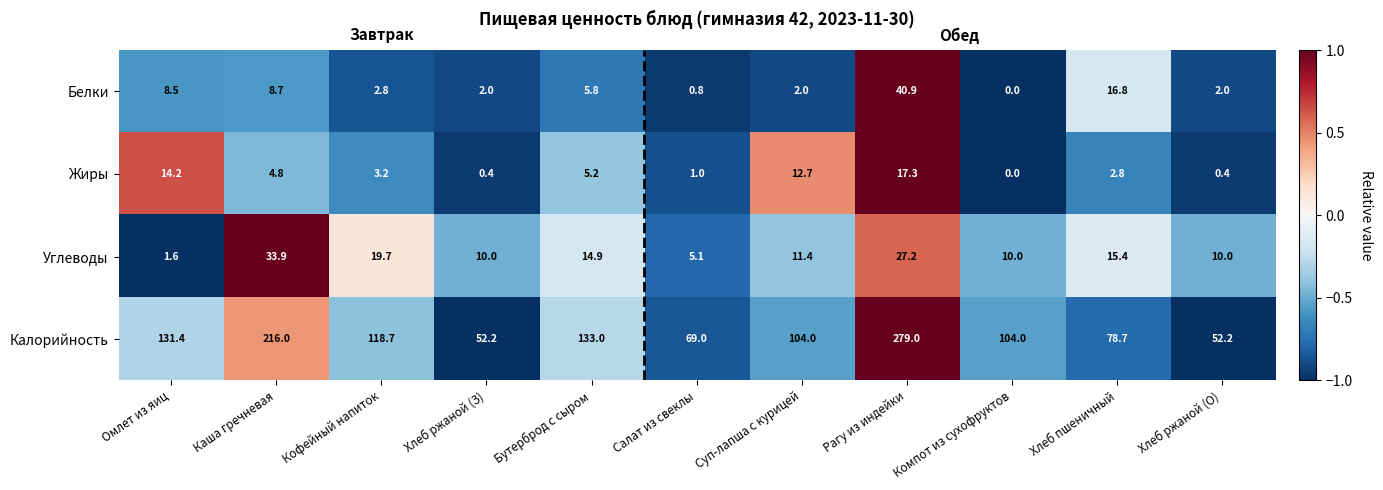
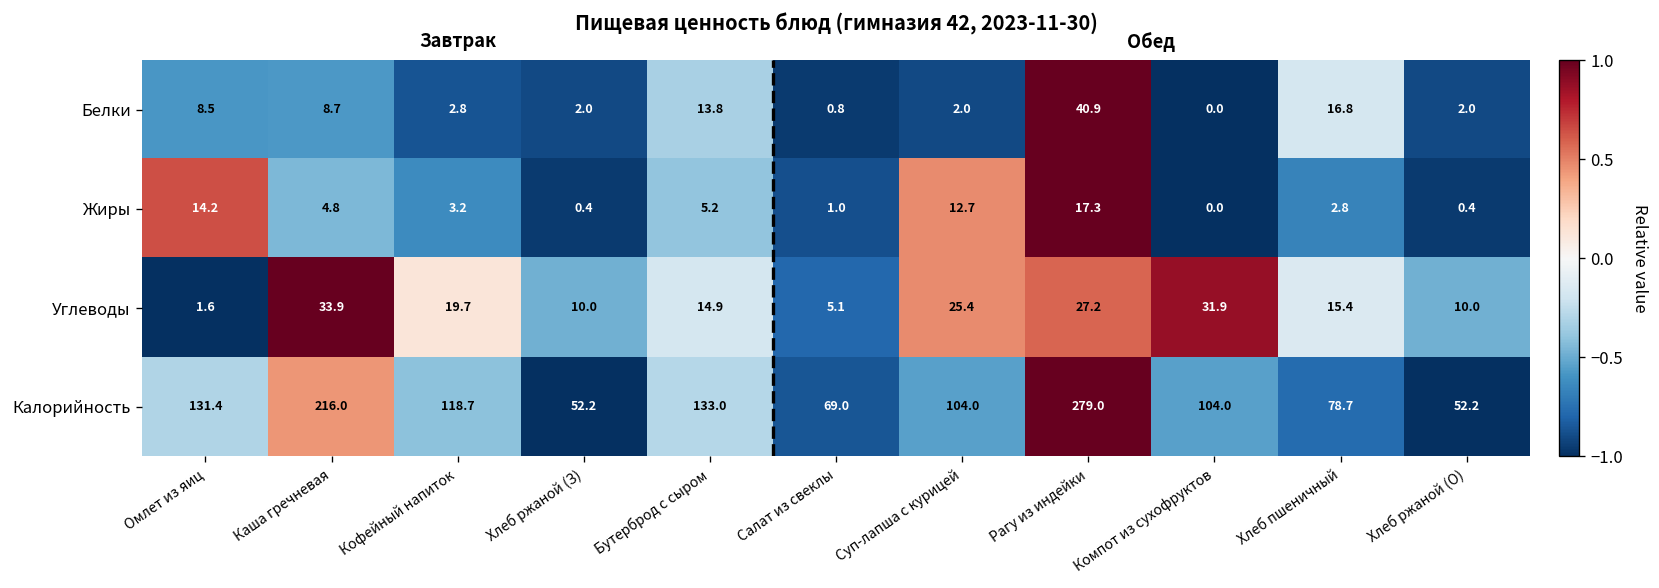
Белки, Бутерброд с сыром: 5.8 -> 13.8
Углеводы, Суп-лапша с курицей: 11.4 -> 25.4
Углеводы, Компот из сухофруктов: 10.0 -> 31.9
